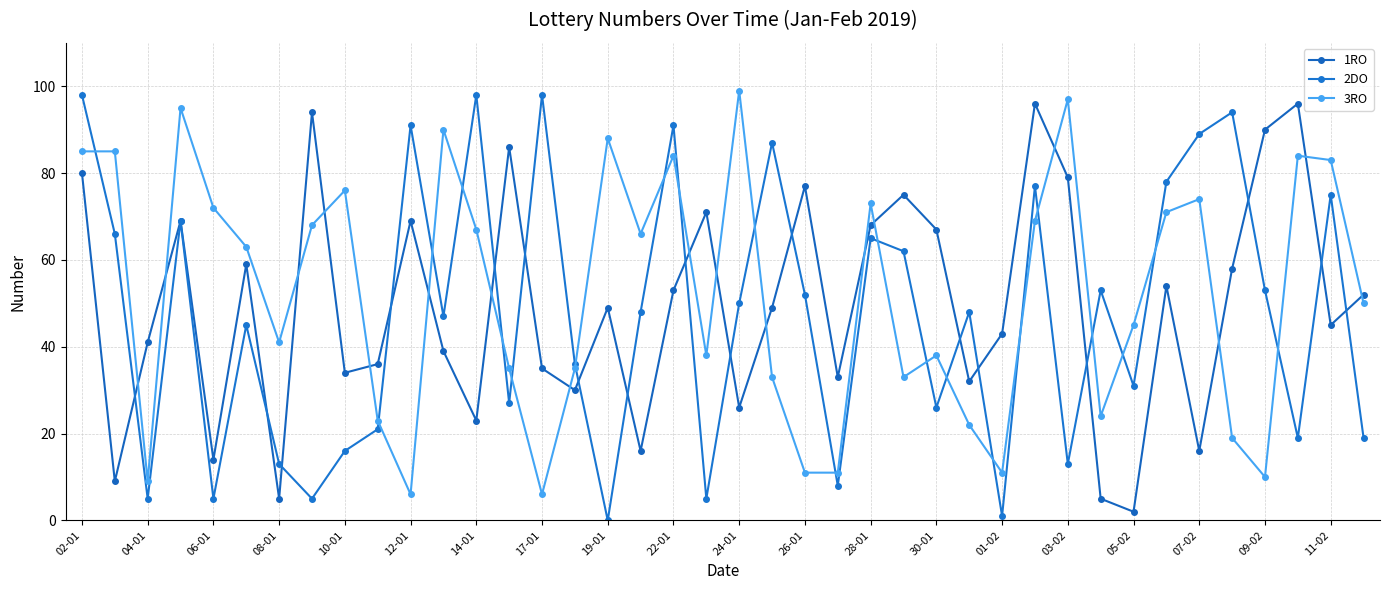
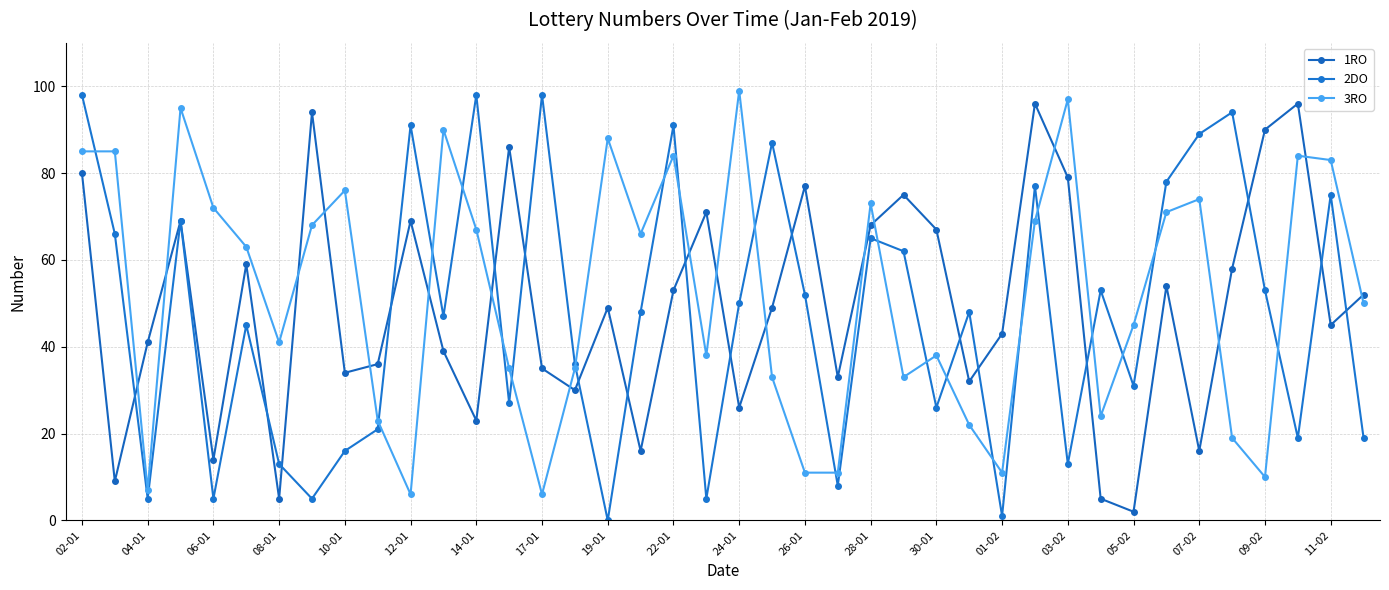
3RO, 04-01: 9 -> 7
